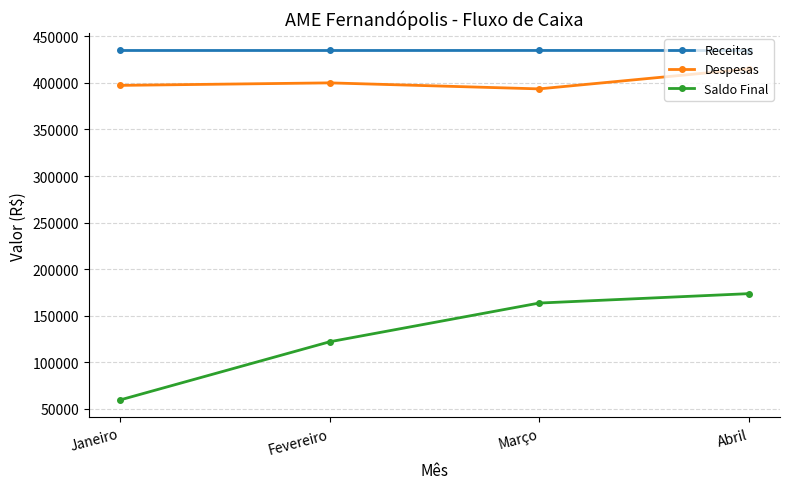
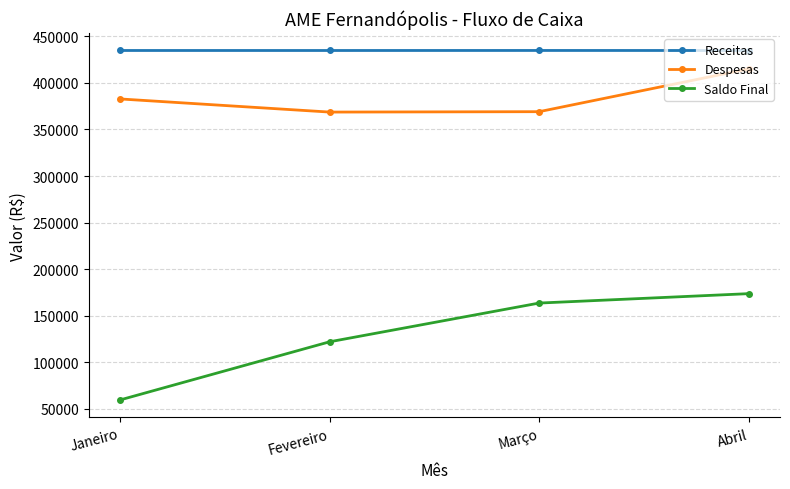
Despesas, Janeiro: 400000 -> 380000
Despesas, Fevereiro: 400000 -> 370000
Despesas, Março: 390000 -> 370000
